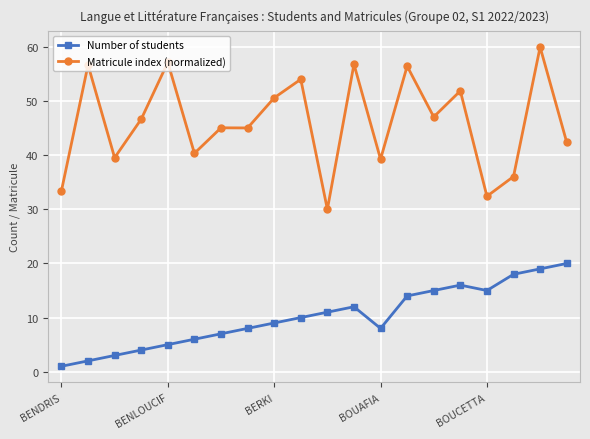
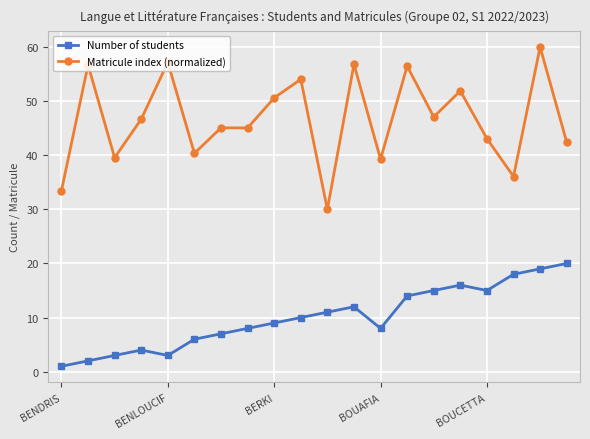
Number of students, BENLOUCIF: 5 -> 3
Matricule index (normalized), BOUCETTA: 32 -> 43
